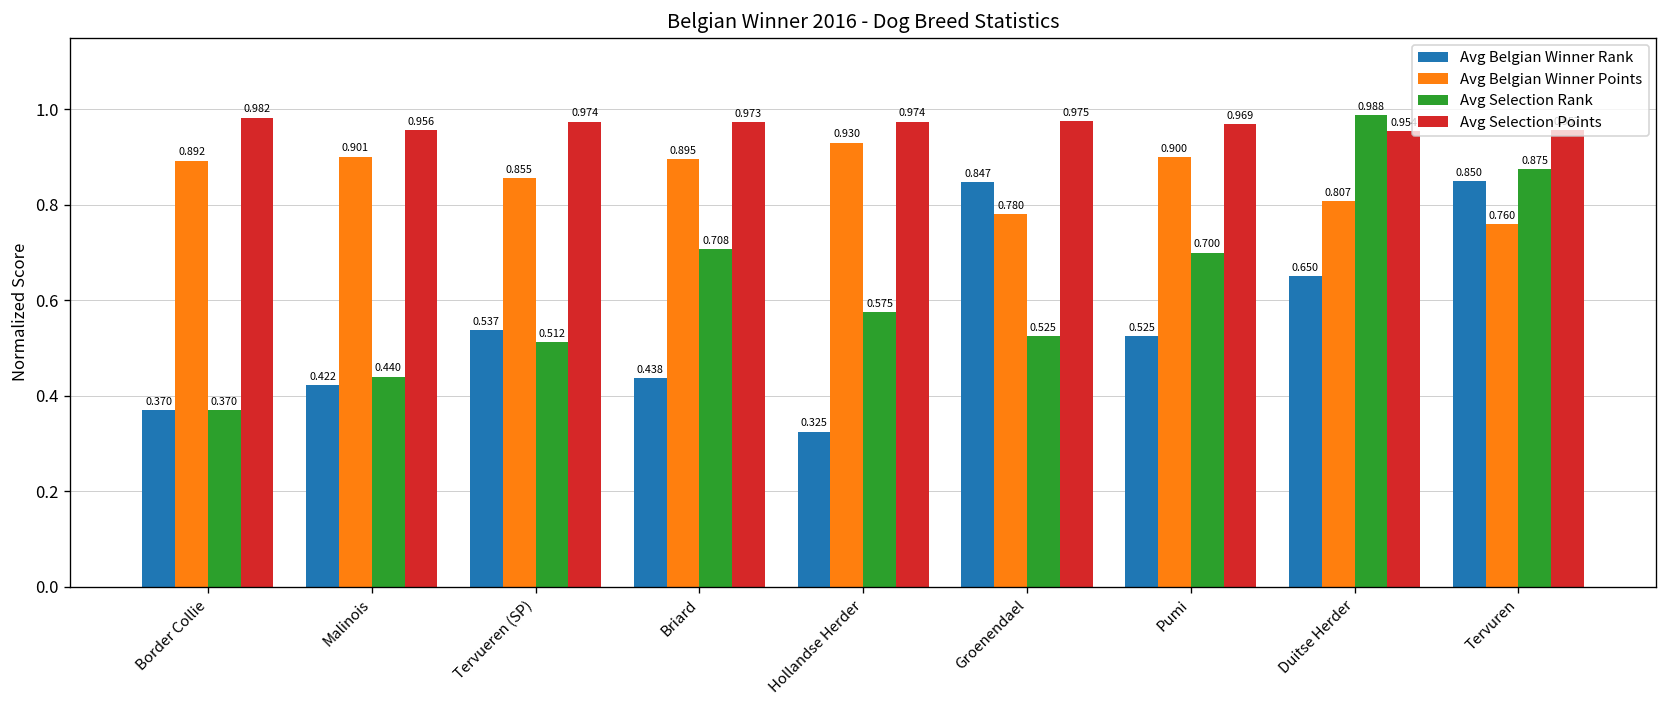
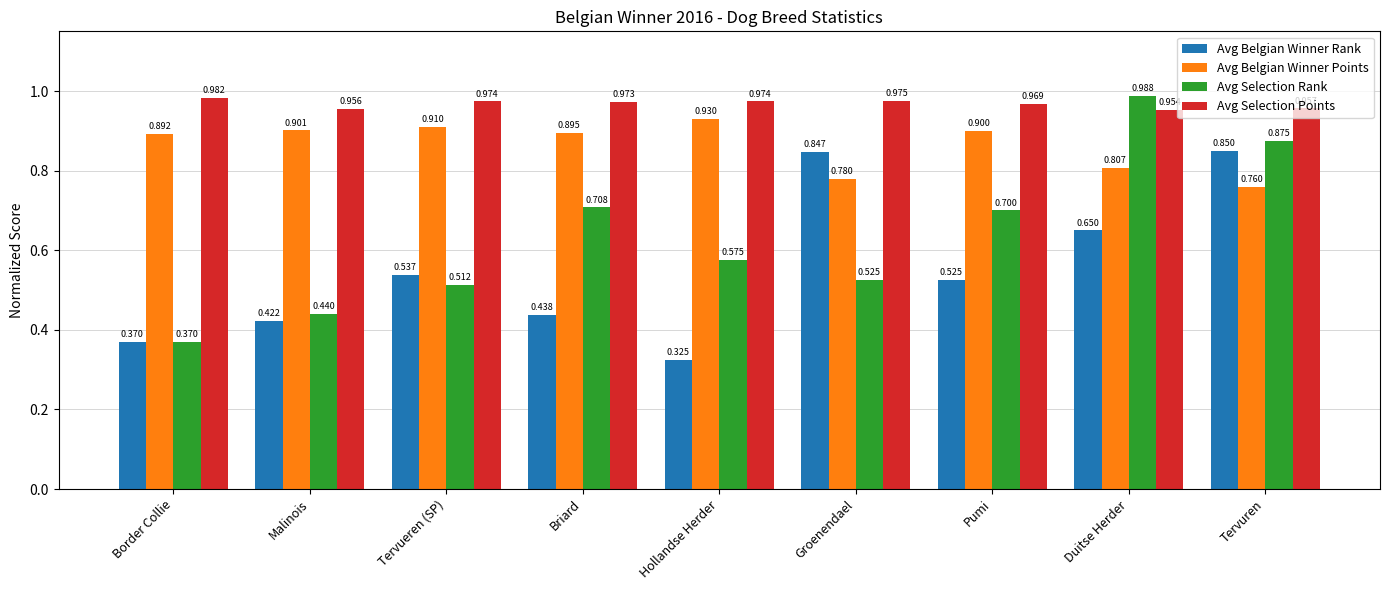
Avg Belgian Winner Points, Tervueren (SP): 0.855 -> 0.910
